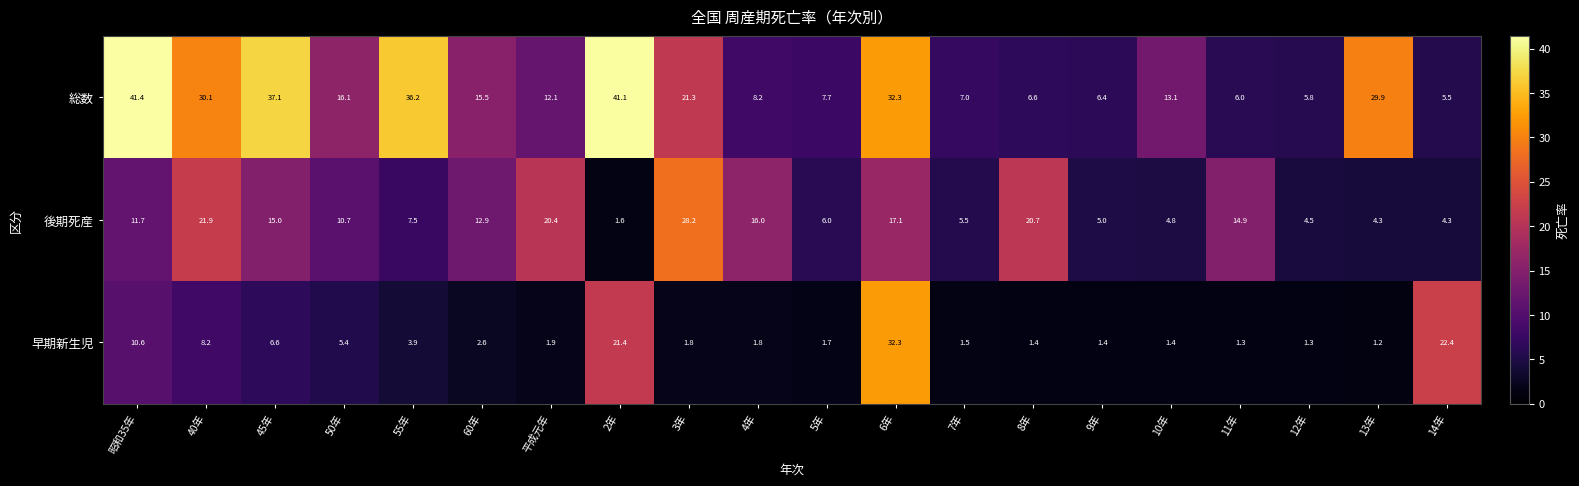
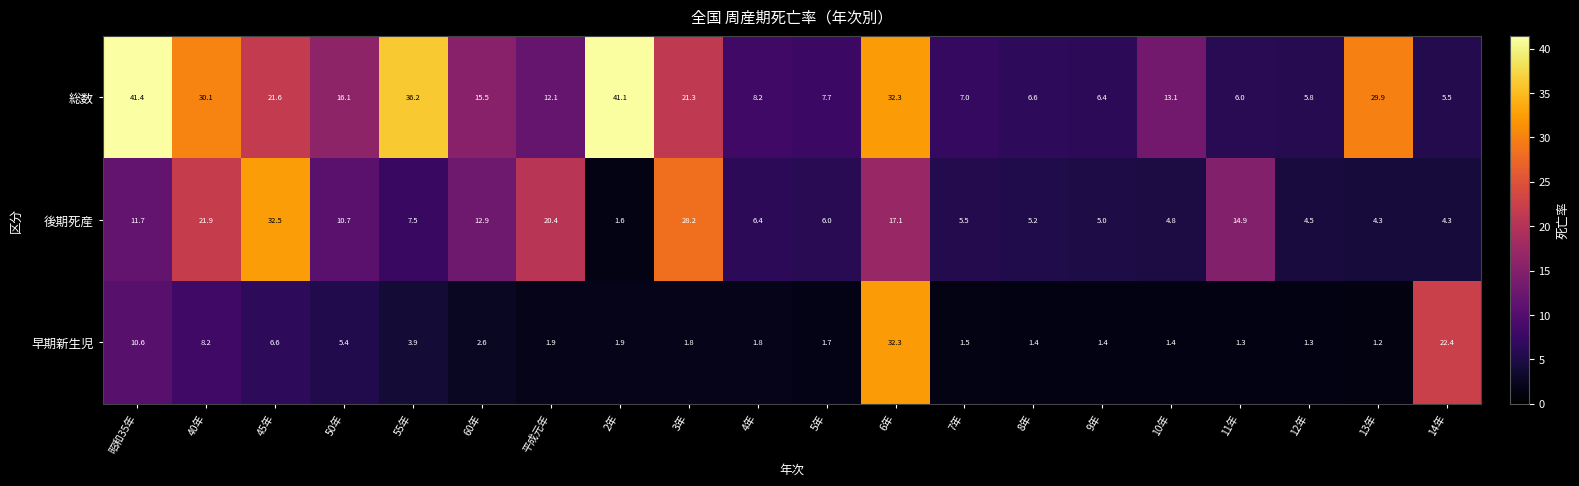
総数, 45年: 37.1 -> 21.6
後期死産, 45年: 15.0 -> 32.5
後期死産, 4年: 16.0 -> 6.4
後期死産, 8年: 20.7 -> 5.2
早期新生児, 2年: 21.4 -> 1.9
